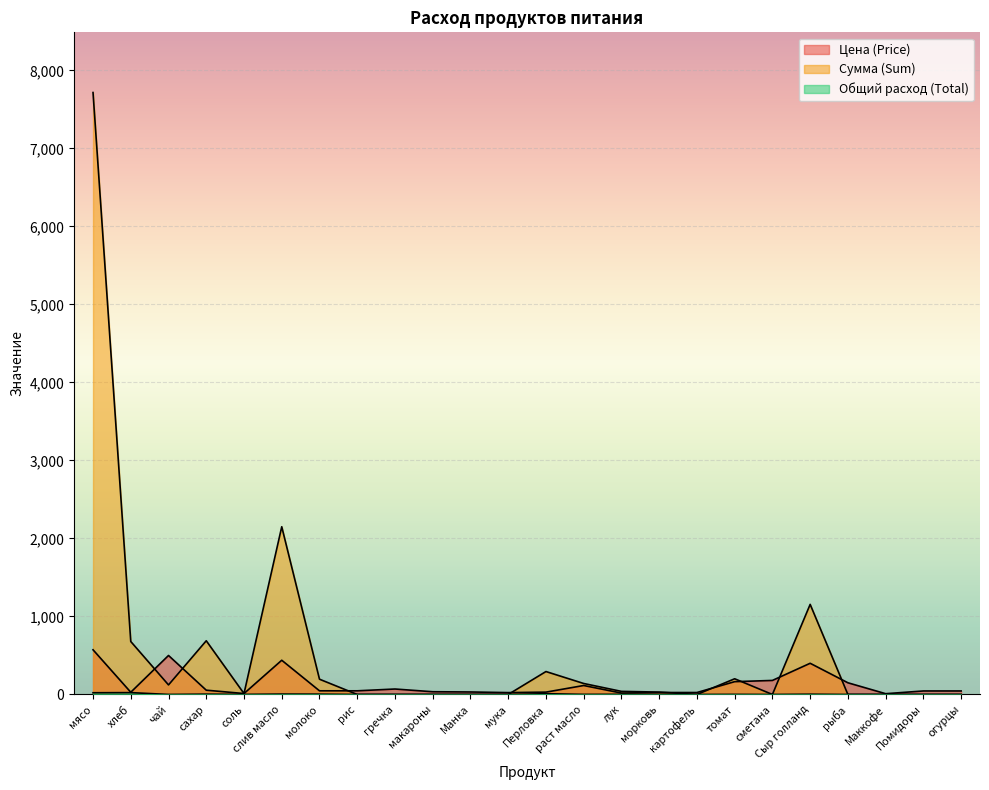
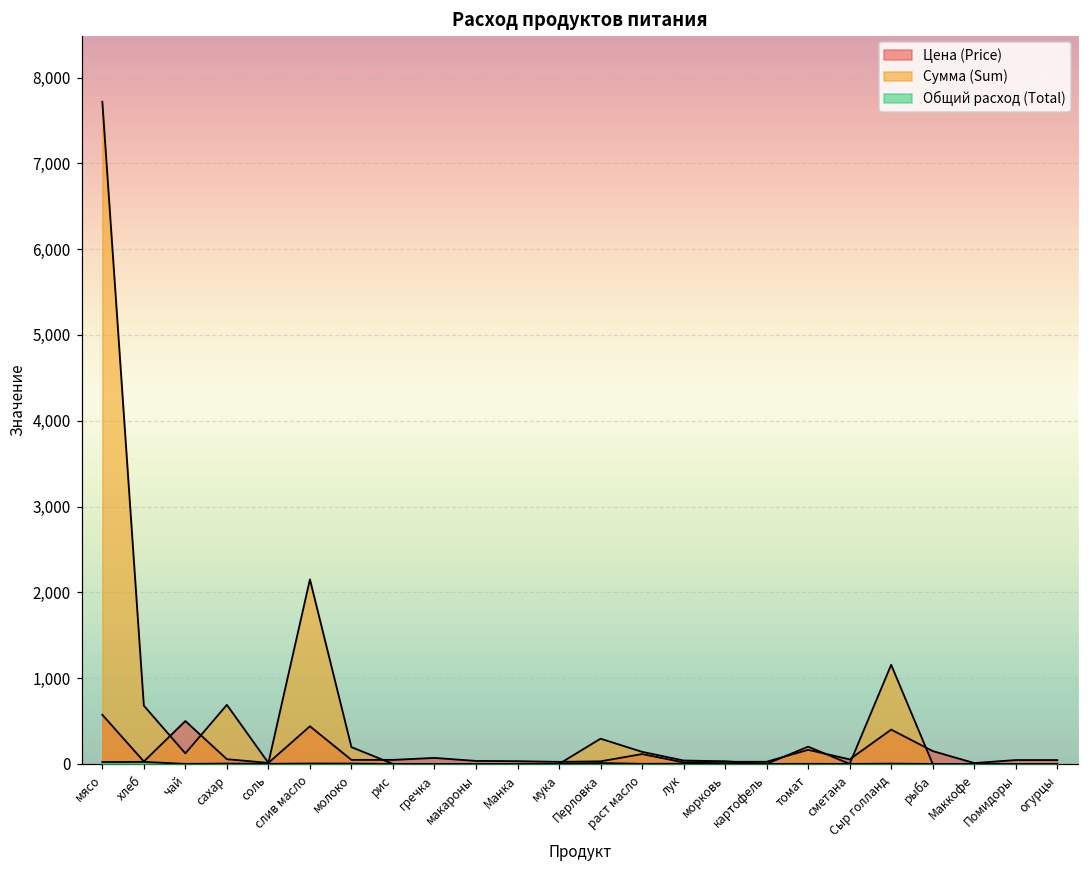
Цена (Price), сметана: 200 -> 100
